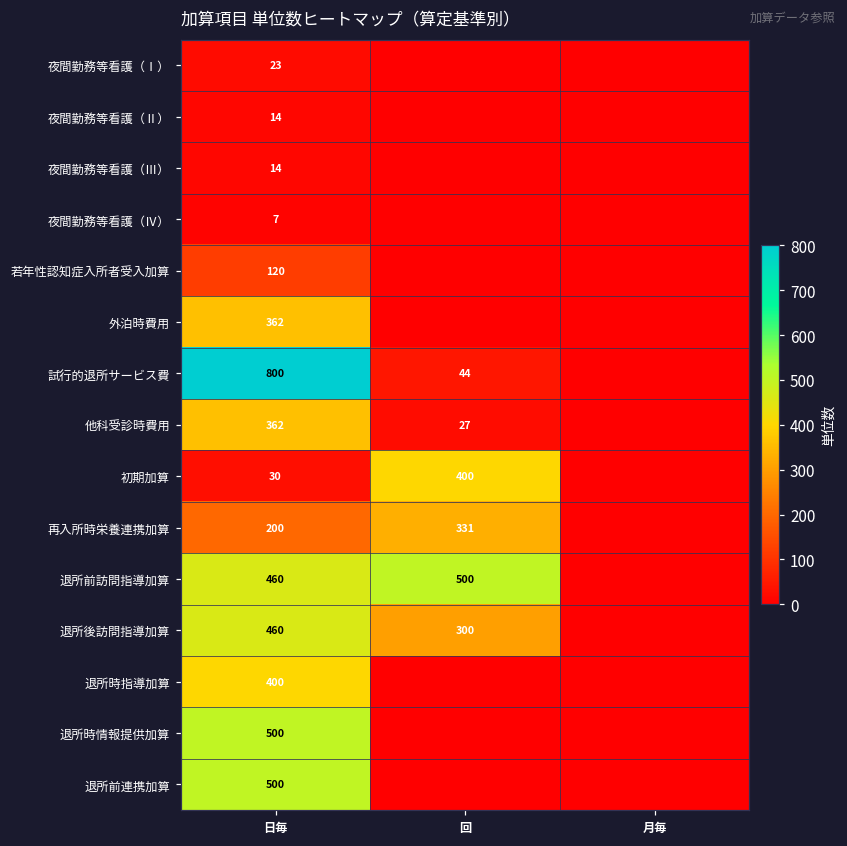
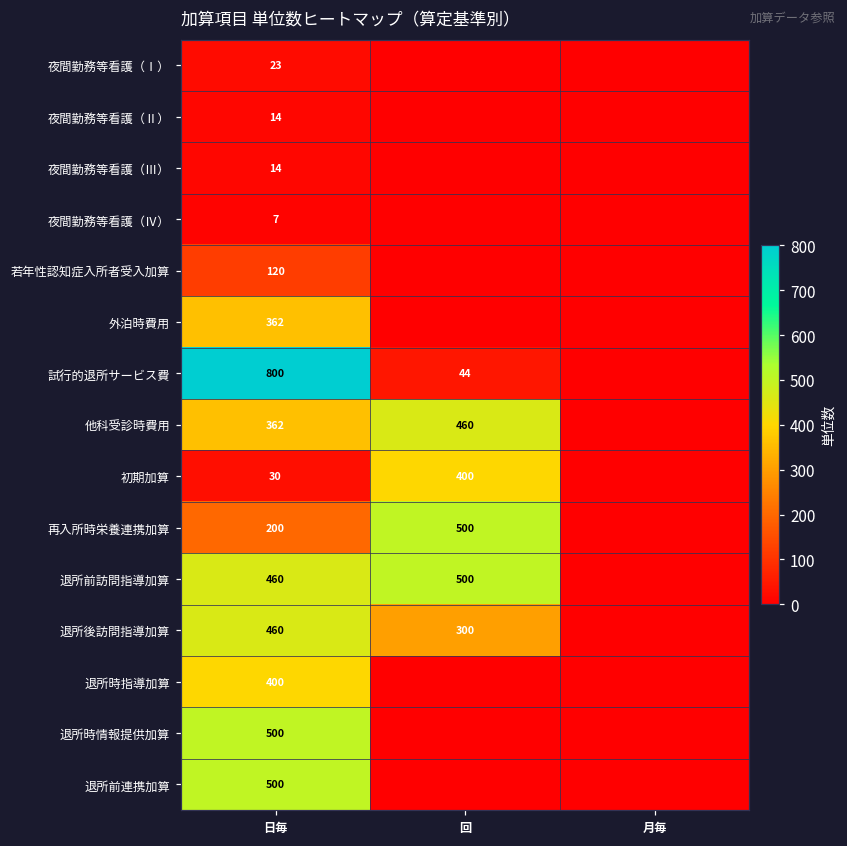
他科受診時費用, 回: 27 -> 460
再入所時栄養連携加算, 回: 331 -> 500
